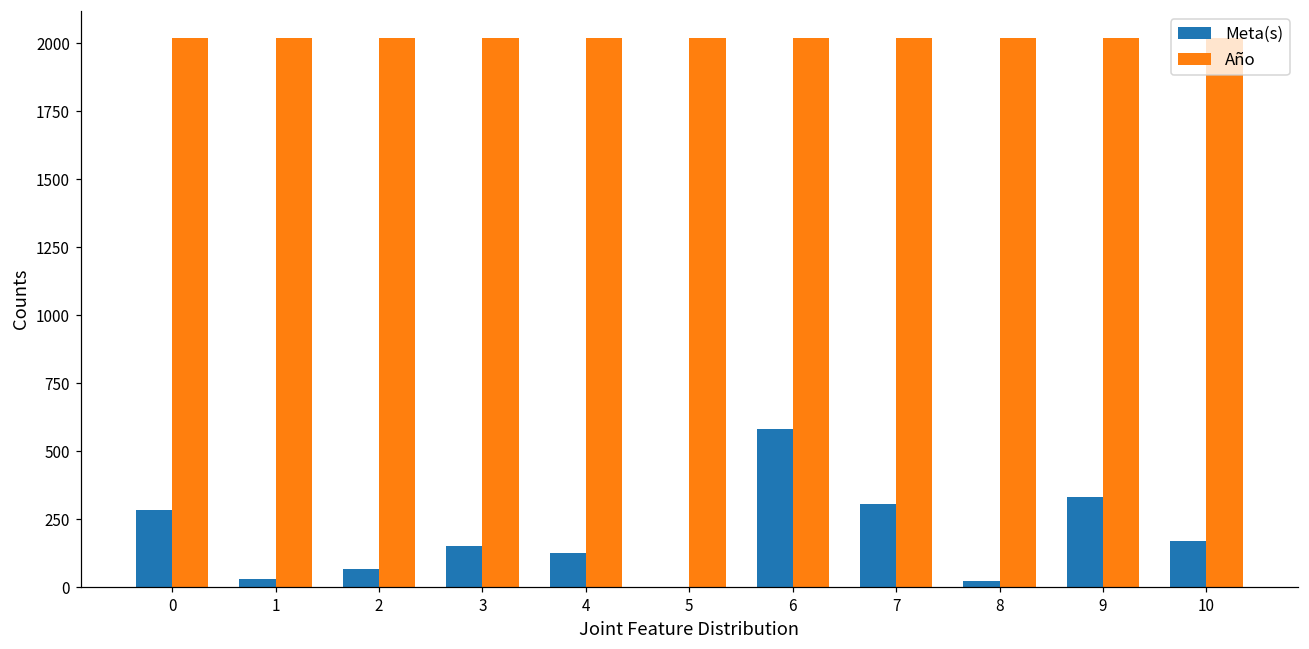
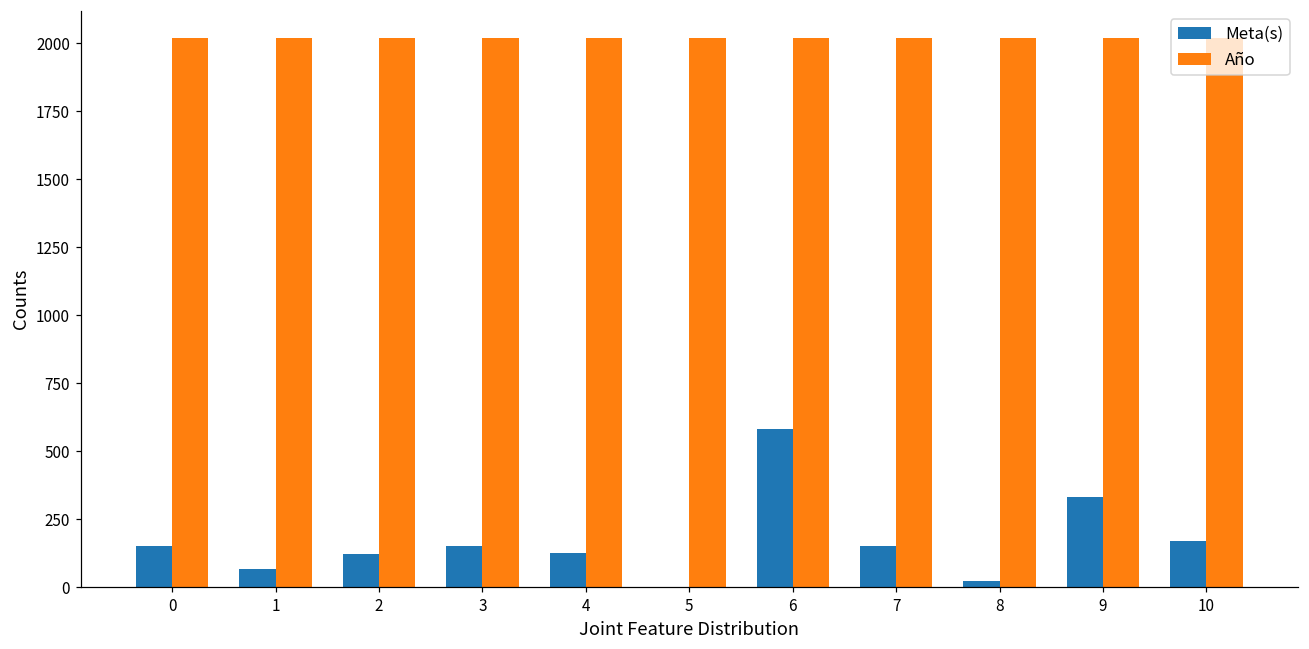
Meta(s), 0: 280 -> 150
Meta(s), 1: 30 -> 70
Meta(s), 2: 70 -> 120
Meta(s), 7: 310 -> 150
